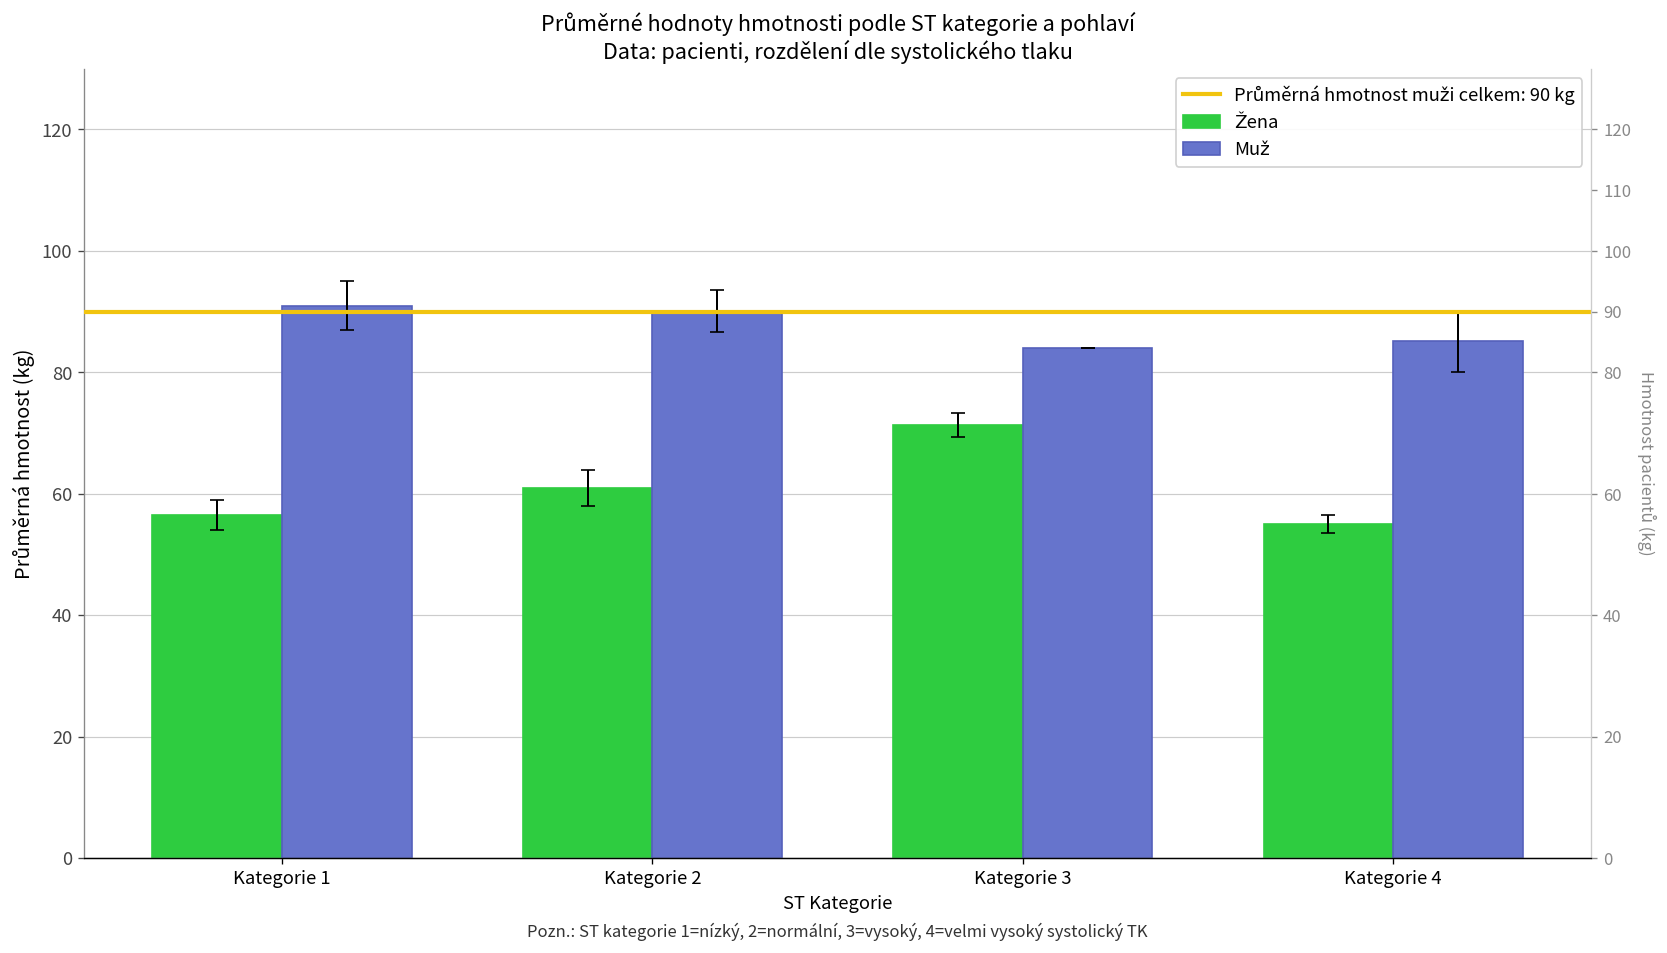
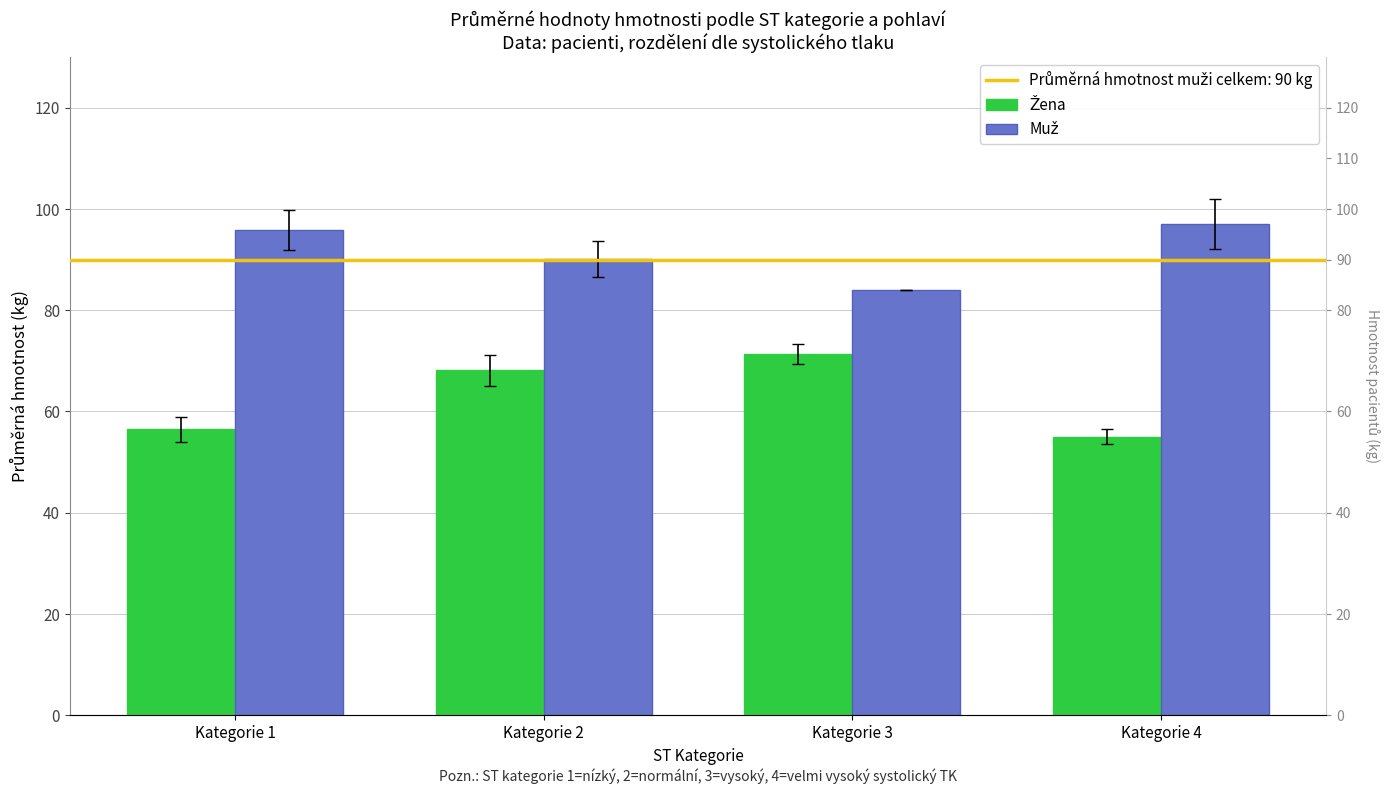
Muž, Kategorie 1: 91 -> 96
Žena, Kategorie 2: 61 -> 68
Muž, Kategorie 4: 85 -> 97
